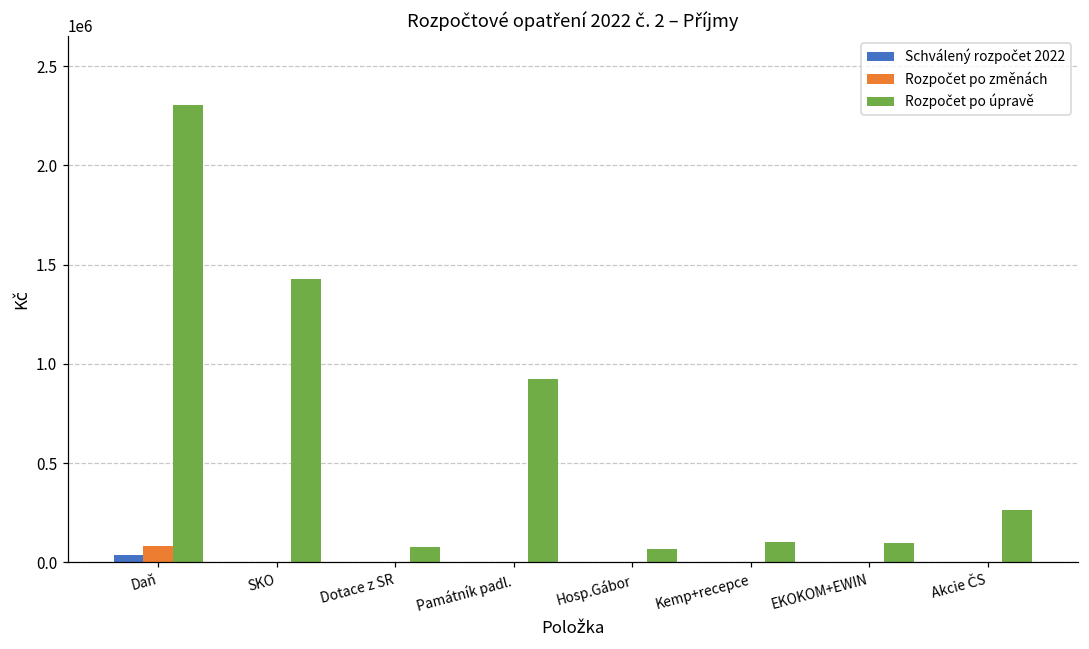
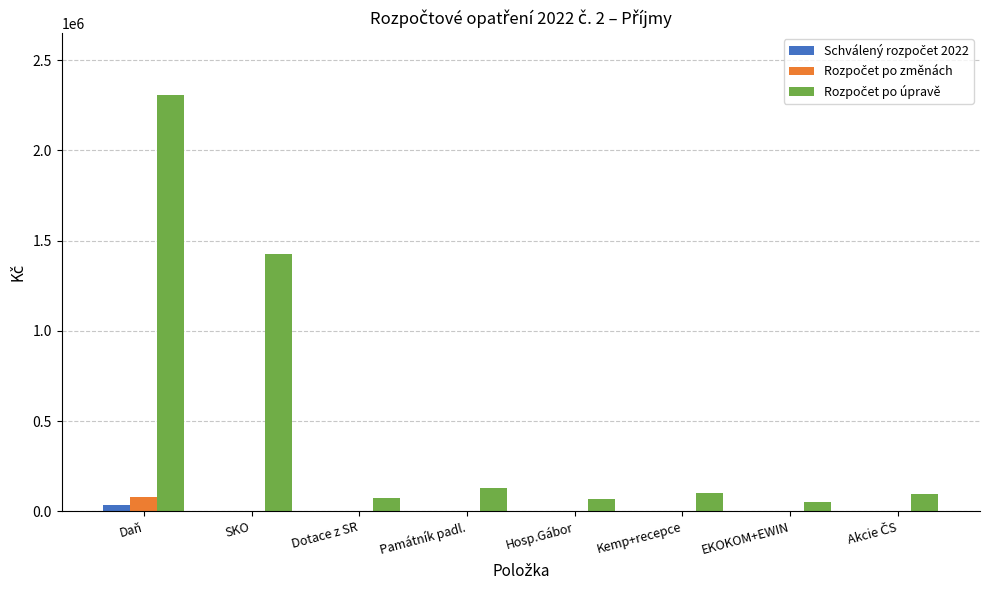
Rozpočet po úpravě, Památník padl.: 920000 -> 130000
Rozpočet po úpravě, EKOKOM+EWIN: 100000 -> 50000
Rozpočet po úpravě, Akcie ČS: 270000 -> 90000
